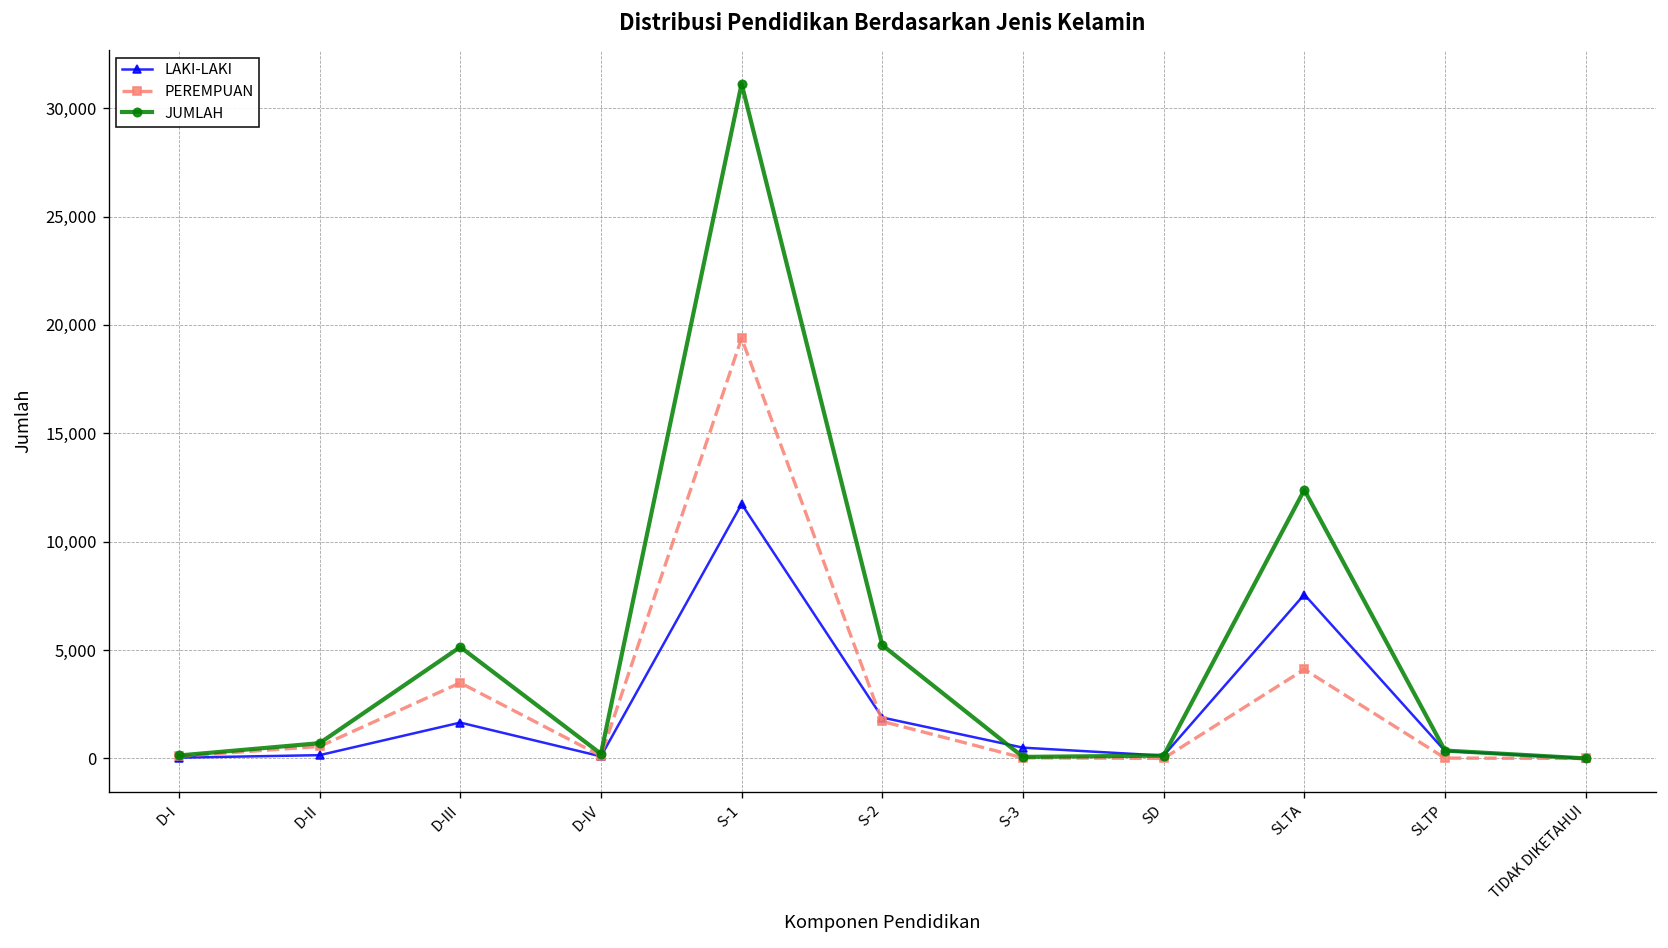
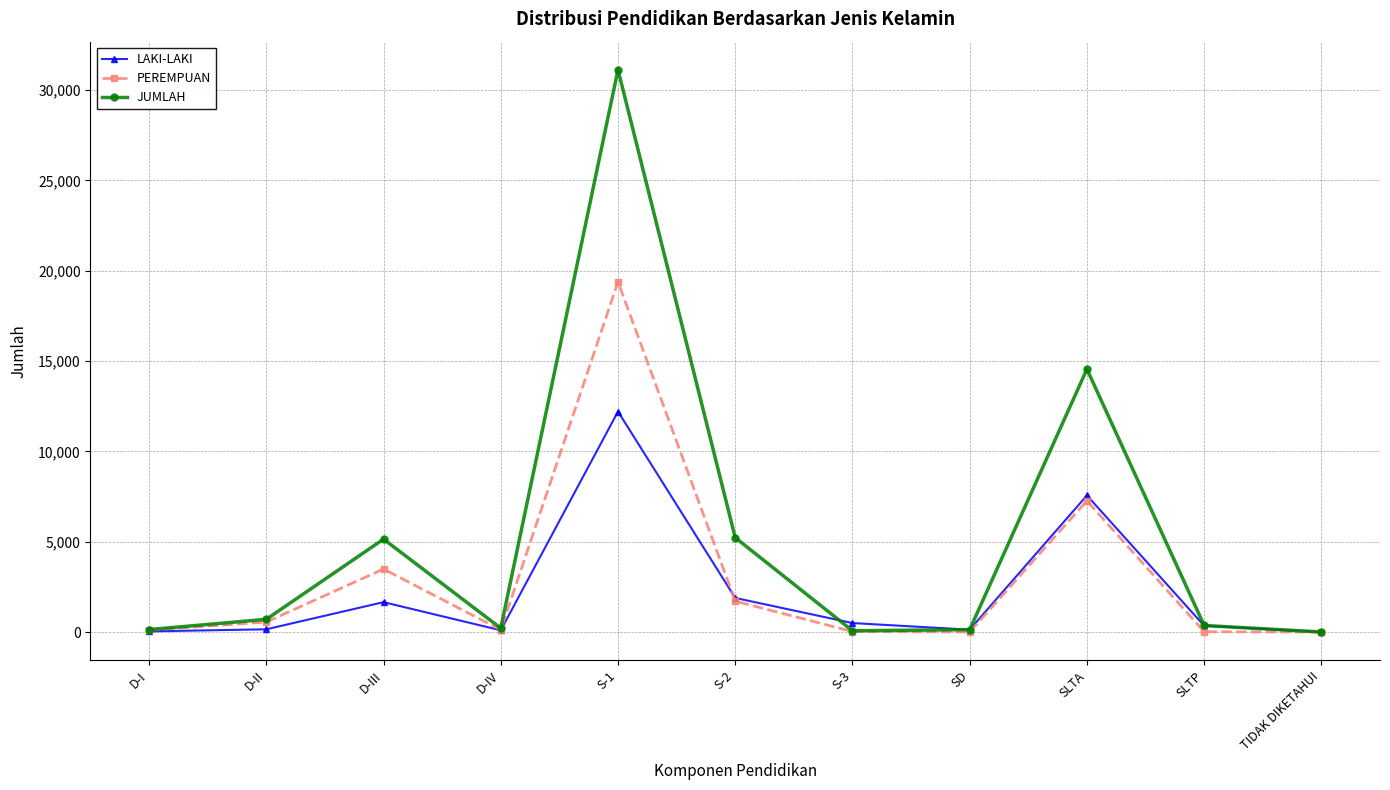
LAKI-LAKI, S-1: 11,700 -> 12,200
PEREMPUAN, SLTA: 4,100 -> 7,300
JUMLAH, SLTA: 12,400 -> 14,600
